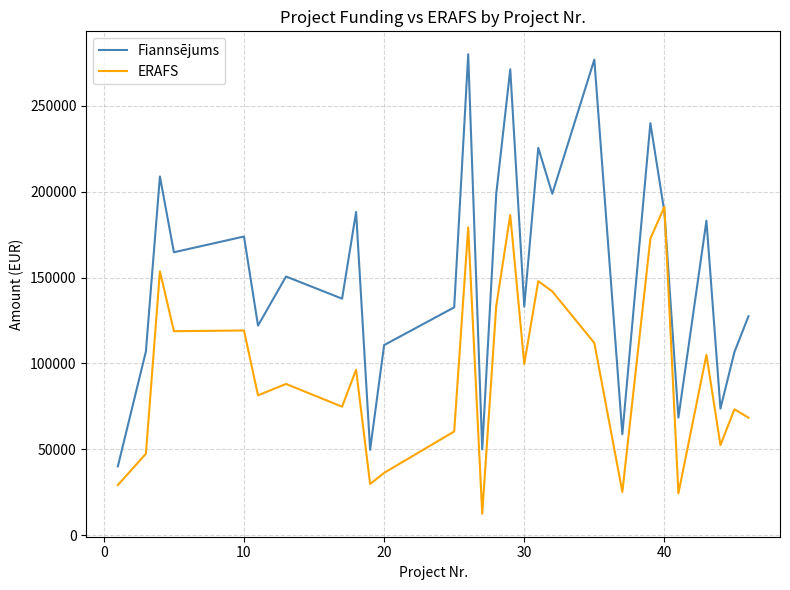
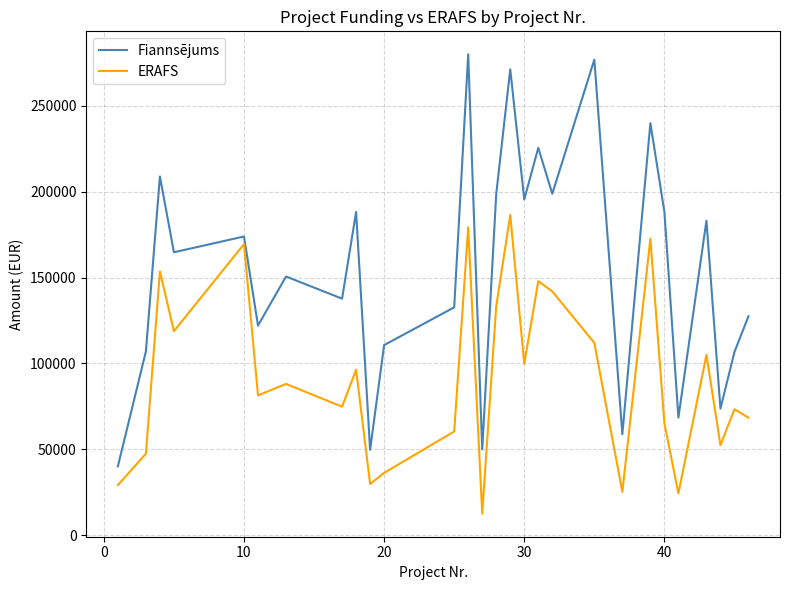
ERAFS, 10: 119000 -> 170000
Fiannsējums, 30: 133000 -> 196000
ERAFS, 40: 191000 -> 65000
